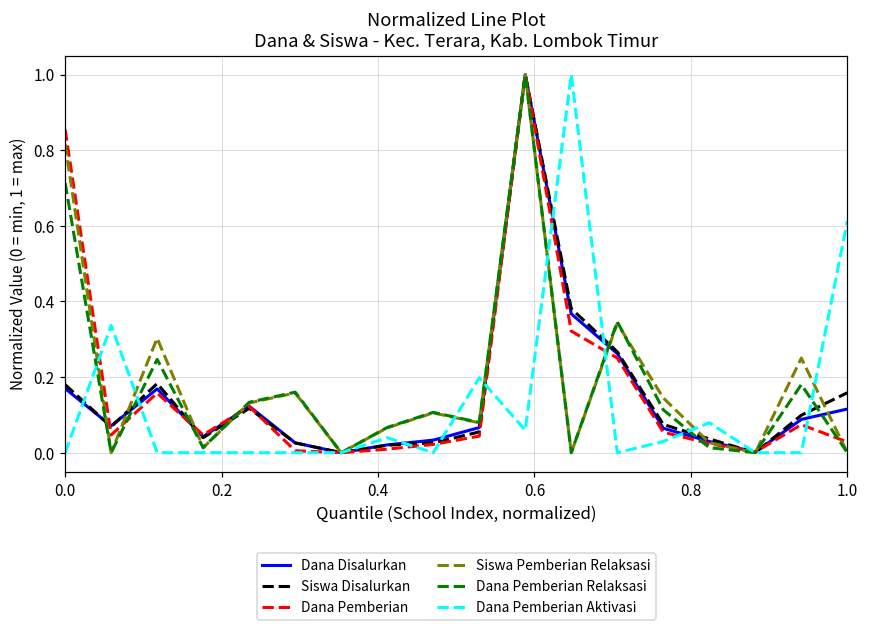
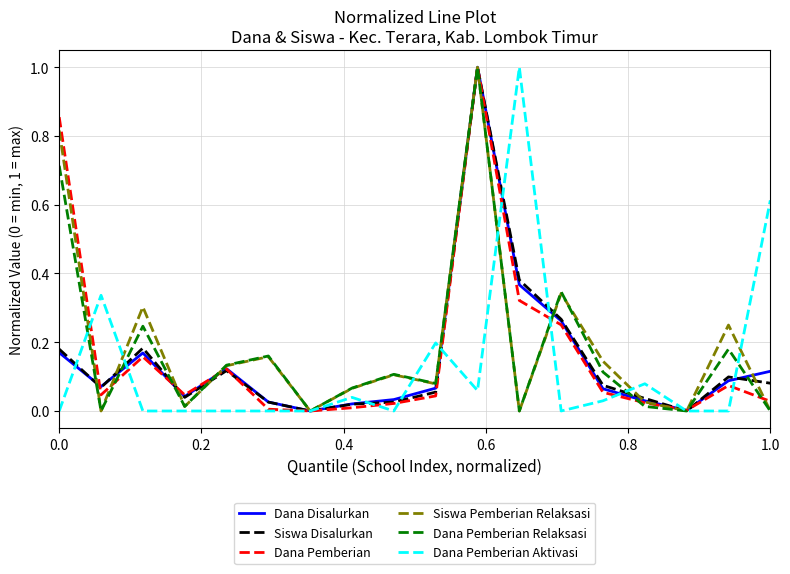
Siswa Disalurkan, 1.0: 0.16 -> 0.08
